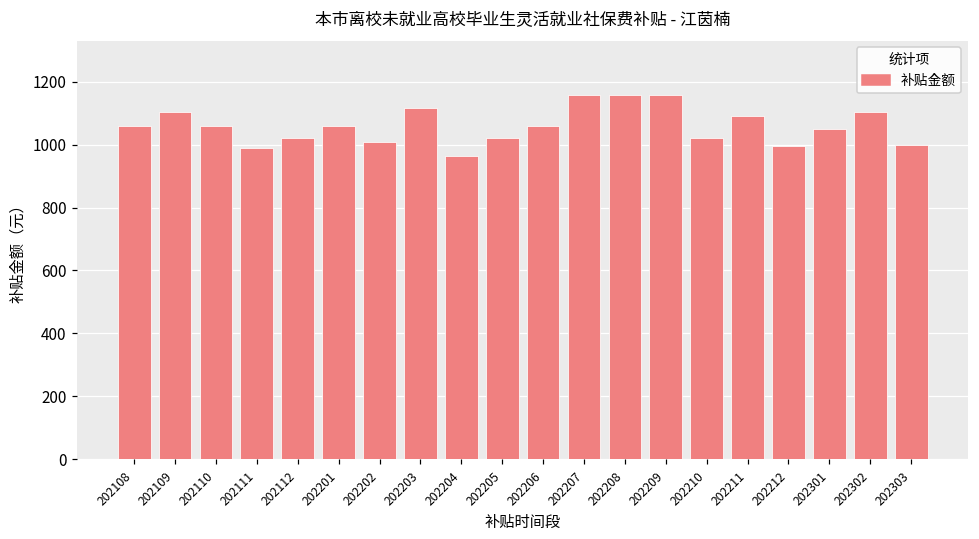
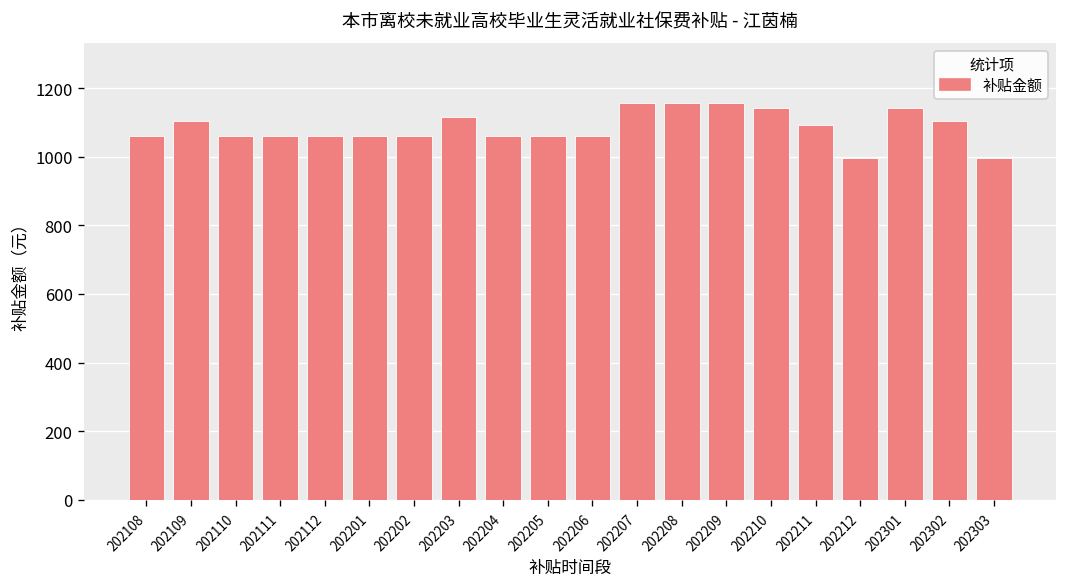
202111: 990 -> 1060
202112: 1020 -> 1060
202202: 1010 -> 1060
202204: 960 -> 1060
202205: 1020 -> 1060
202210: 1020 -> 1140
202301: 1050 -> 1140
